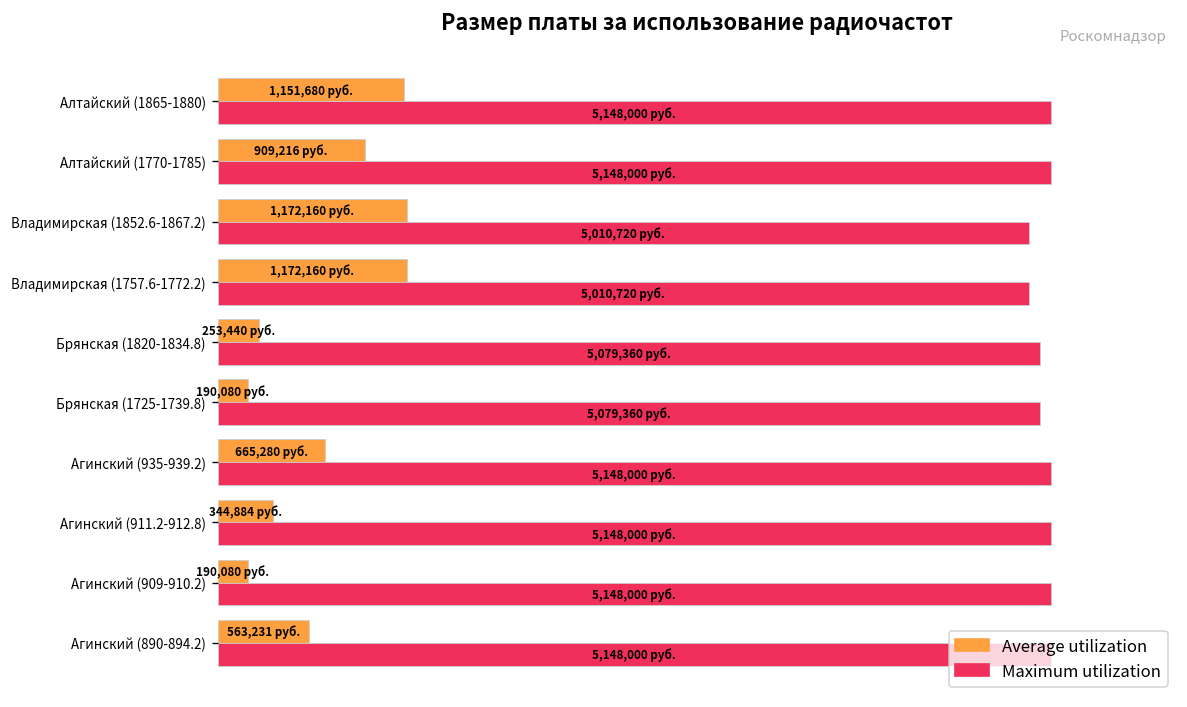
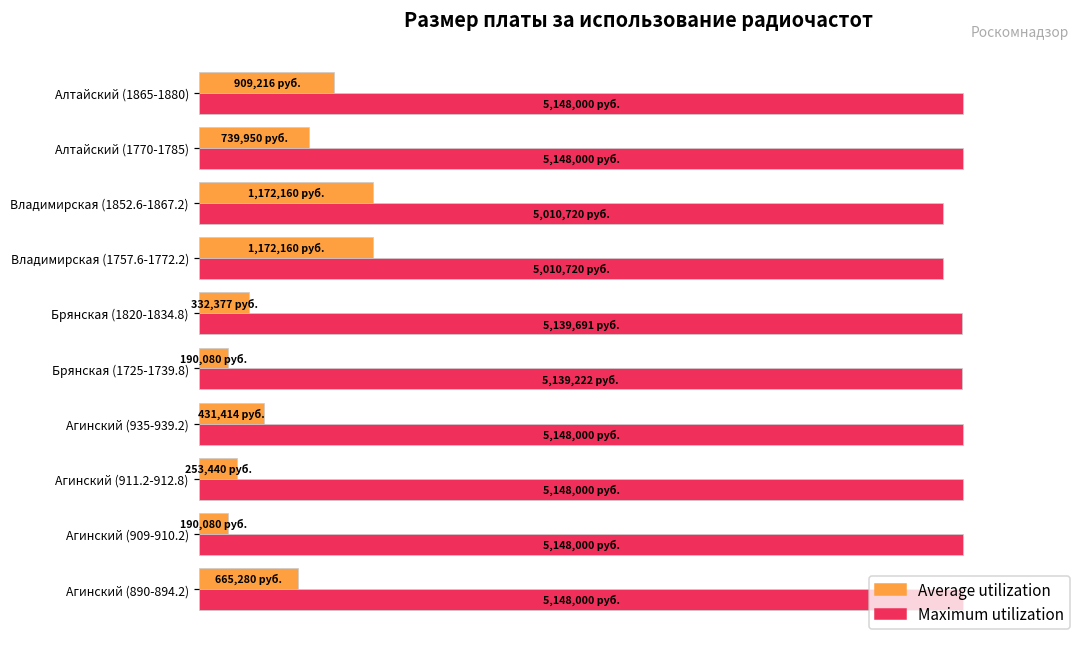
Average utilization, Алтайский (1865-1880): 1,151,680 -> 909,216
Average utilization, Алтайский (1770-1785): 909,216 -> 739,950
Average utilization, Брянская (1820-1834.8): 253,440 -> 332,377
Maximum utilization, Брянская (1820-1834.8): 5,079,360 -> 5,139,691
Maximum utilization, Брянская (1725-1739.8): 5,079,360 -> 5,139,222
Average utilization, Агинский (935-939.2): 665,280 -> 431,414
Average utilization, Агинский (911.2-912.8): 344,884 -> 253,440
Average utilization, Агинский (890-894.2): 563,231 -> 665,280
